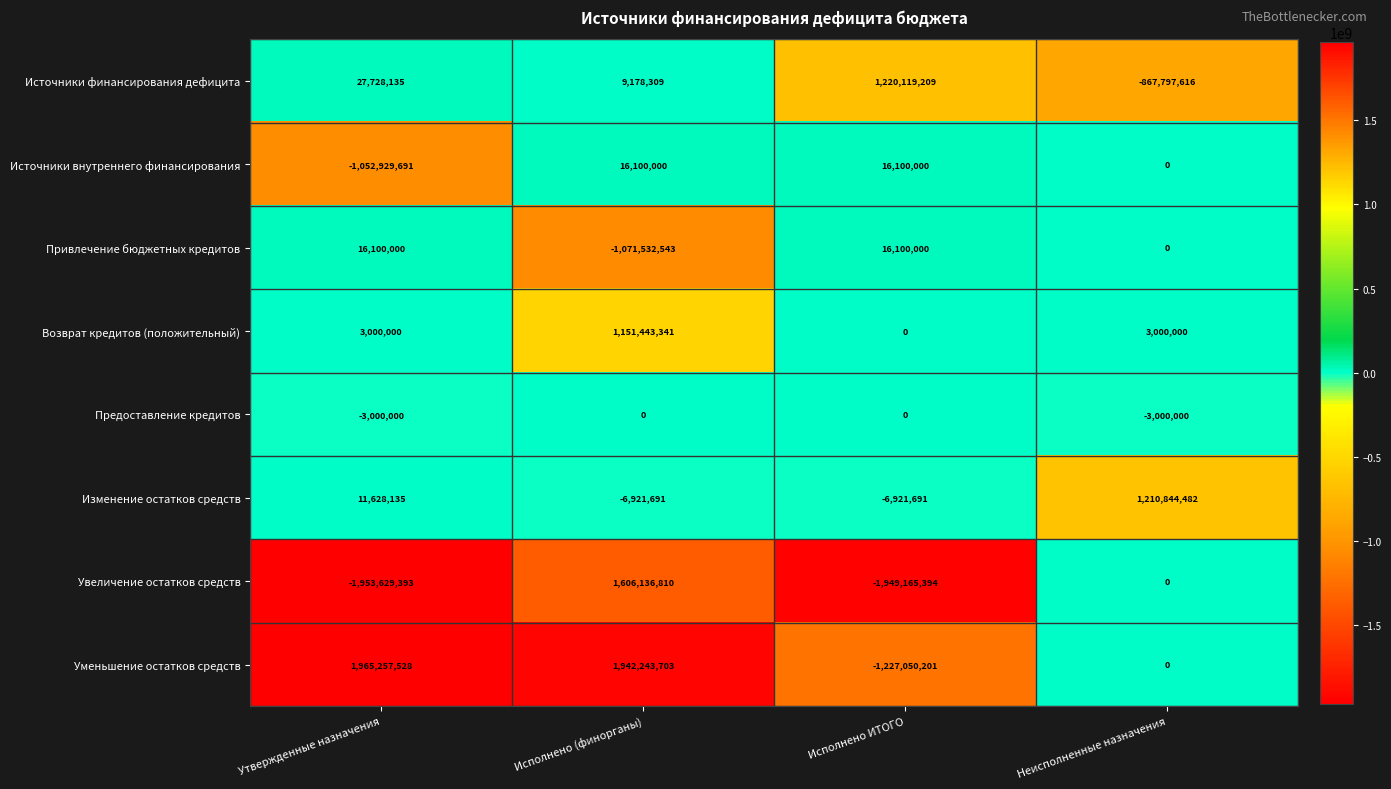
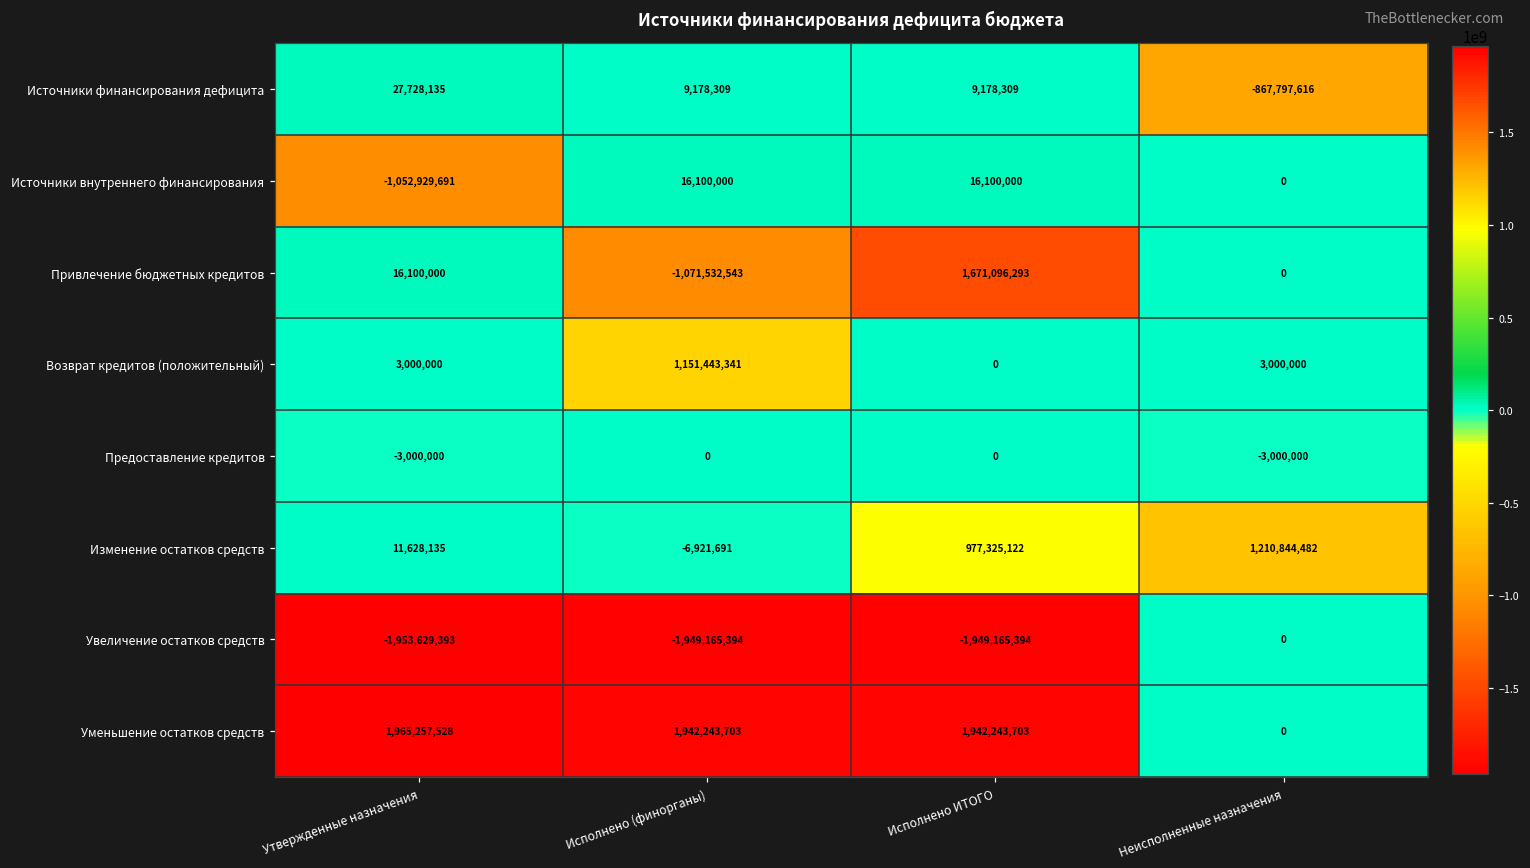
Источники финансирования дефицита, Исполнено ИТОГО: 1,220,119,209 -> 9,178,309
Привлечение бюджетных кредитов, Исполнено ИТОГО: 16,100,000 -> 1,671,096,293
Изменение остатков средств, Исполнено ИТОГО: -6,921,691 -> 977,325,122
Увеличение остатков средств, Исполнено (финорганы): 1,606,136,810 -> -1,949,165,394
Уменьшение остатков средств, Исполнено ИТОГО: -1,227,050,201 -> 1,942,243,703
